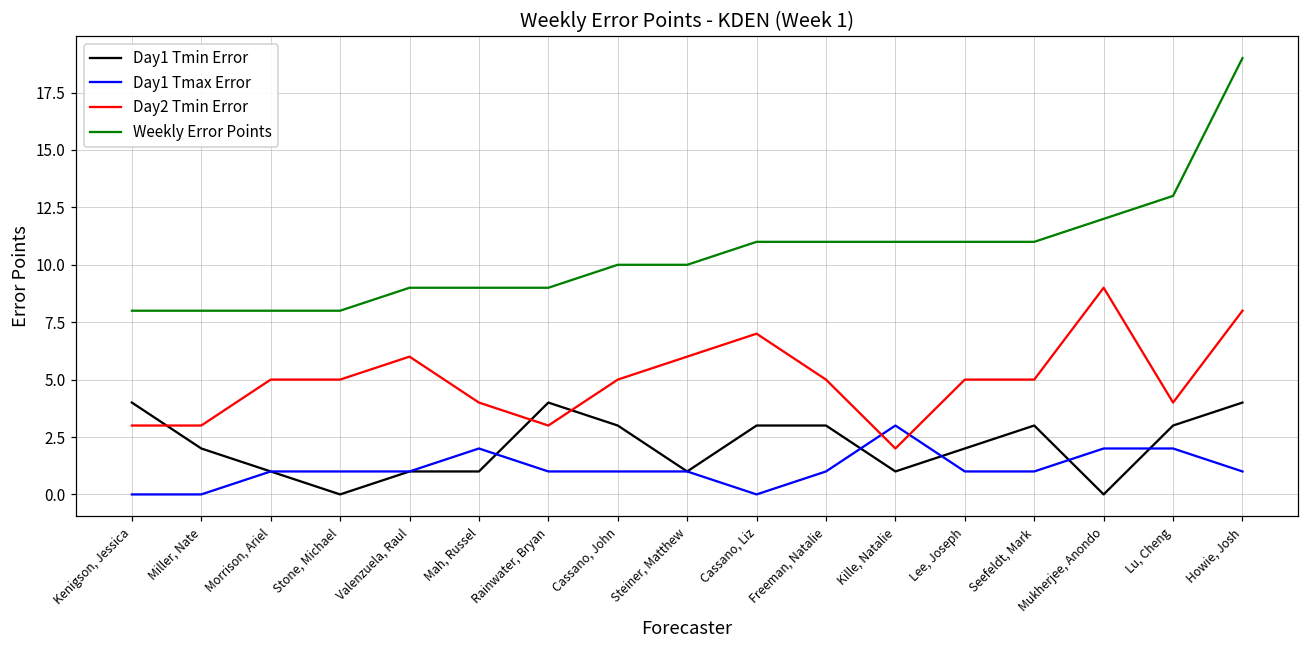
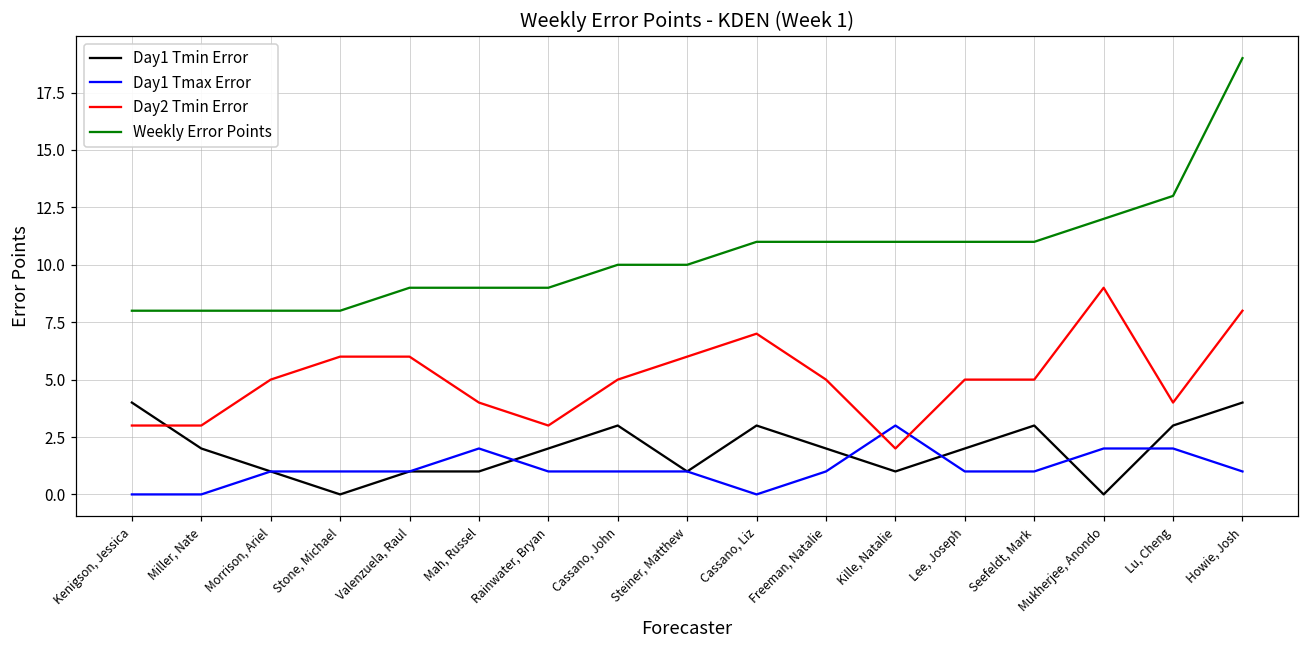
Day2 Tmin Error, Stone, Michael: 5 -> 6
Day1 Tmin Error, Rainwater, Bryan: 4 -> 2
Day1 Tmin Error, Freeman, Natalie: 3 -> 2
